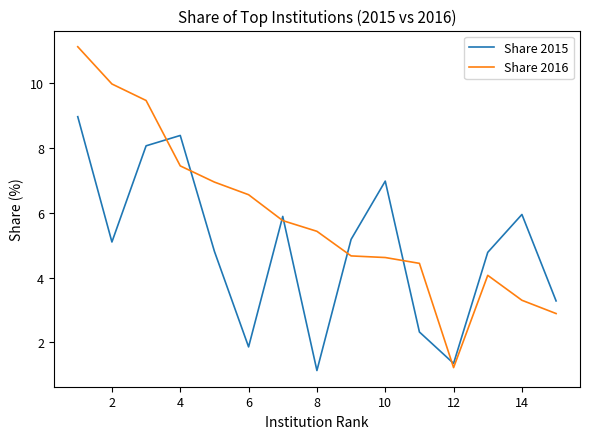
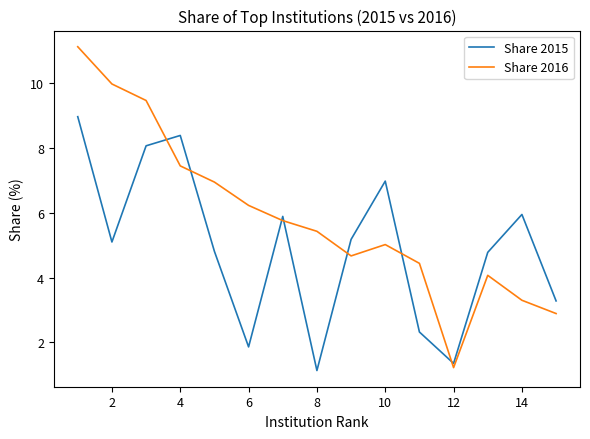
Share 2016, 6: 6.6 -> 6.2
Share 2016, 10: 4.6 -> 5.0
